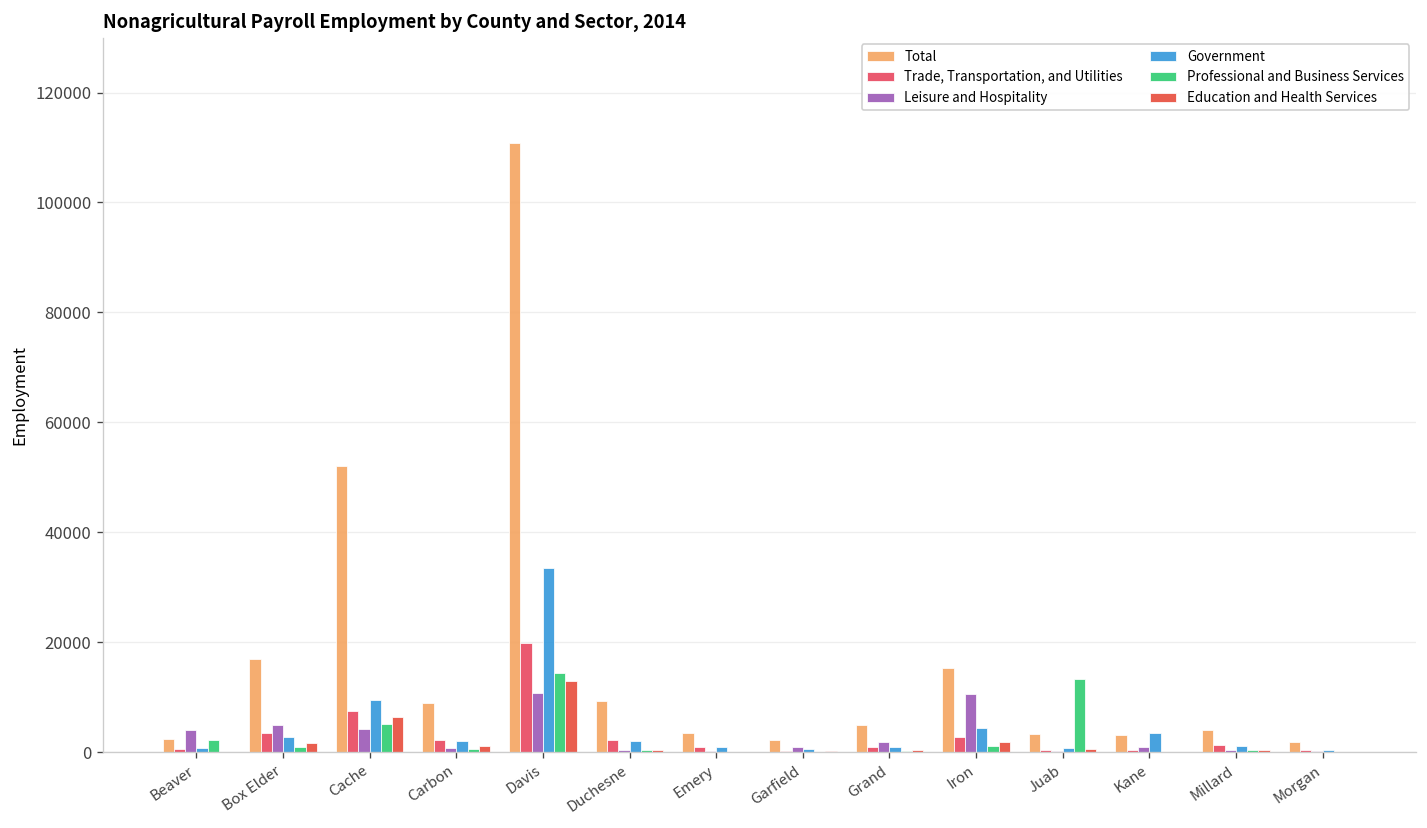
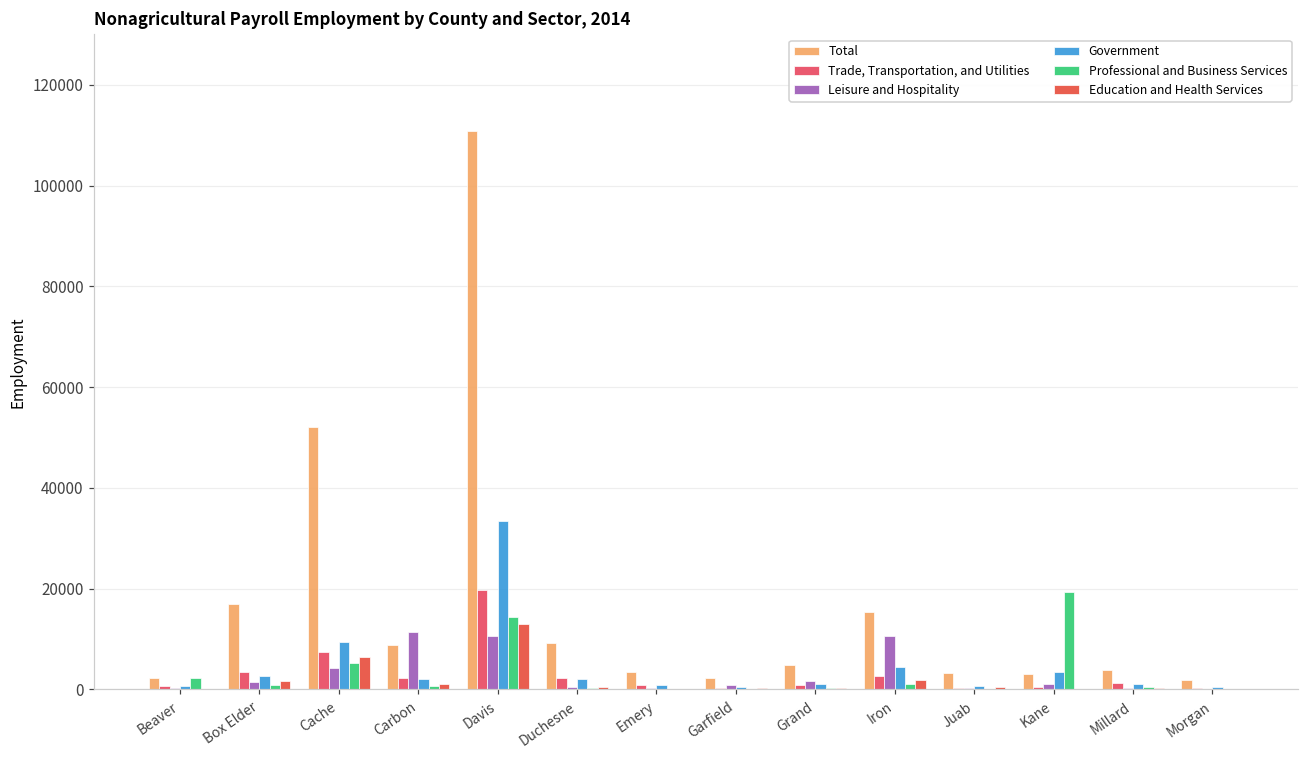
Leisure and Hospitality, Beaver: 4000 -> 0
Leisure and Hospitality, Box Elder: 5000 -> 1000
Leisure and Hospitality, Carbon: 1000 -> 11000
Professional and Business Services, Juab: 13000 -> 0
Professional and Business Services, Kane: 0 -> 19000
